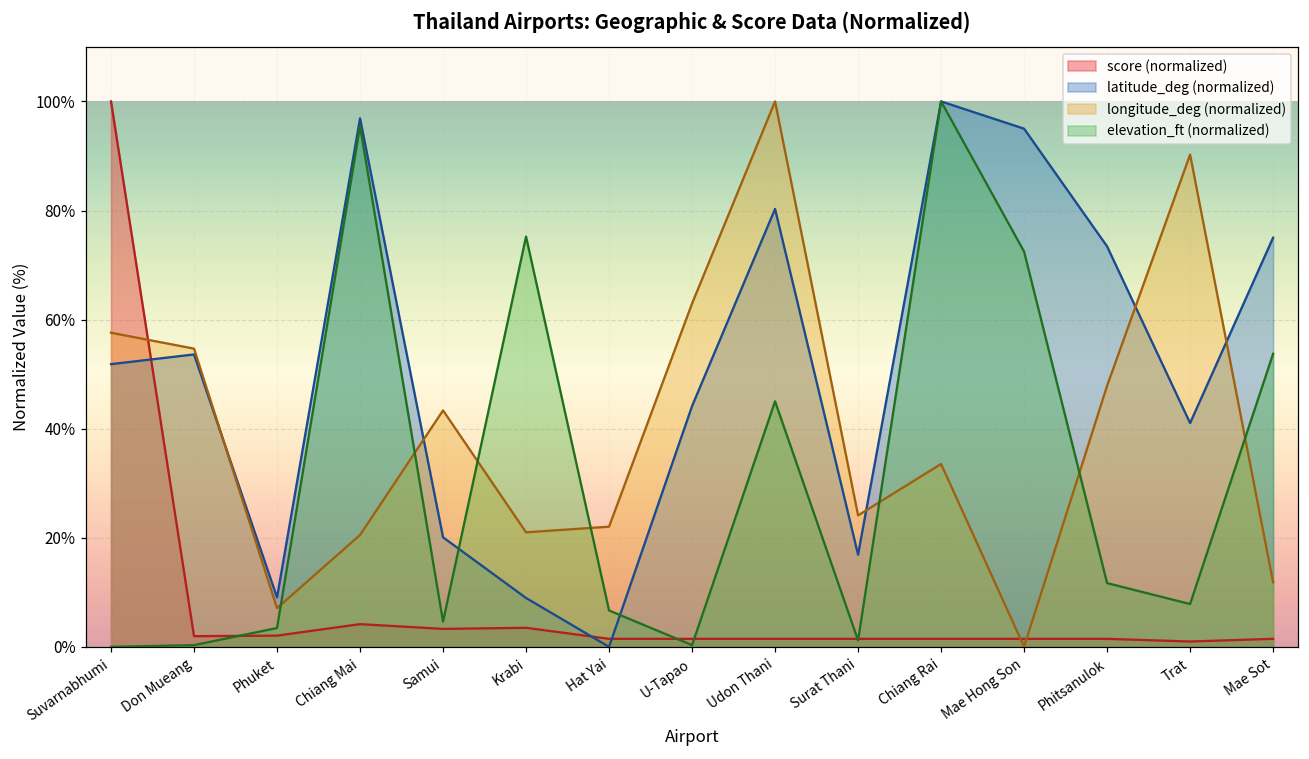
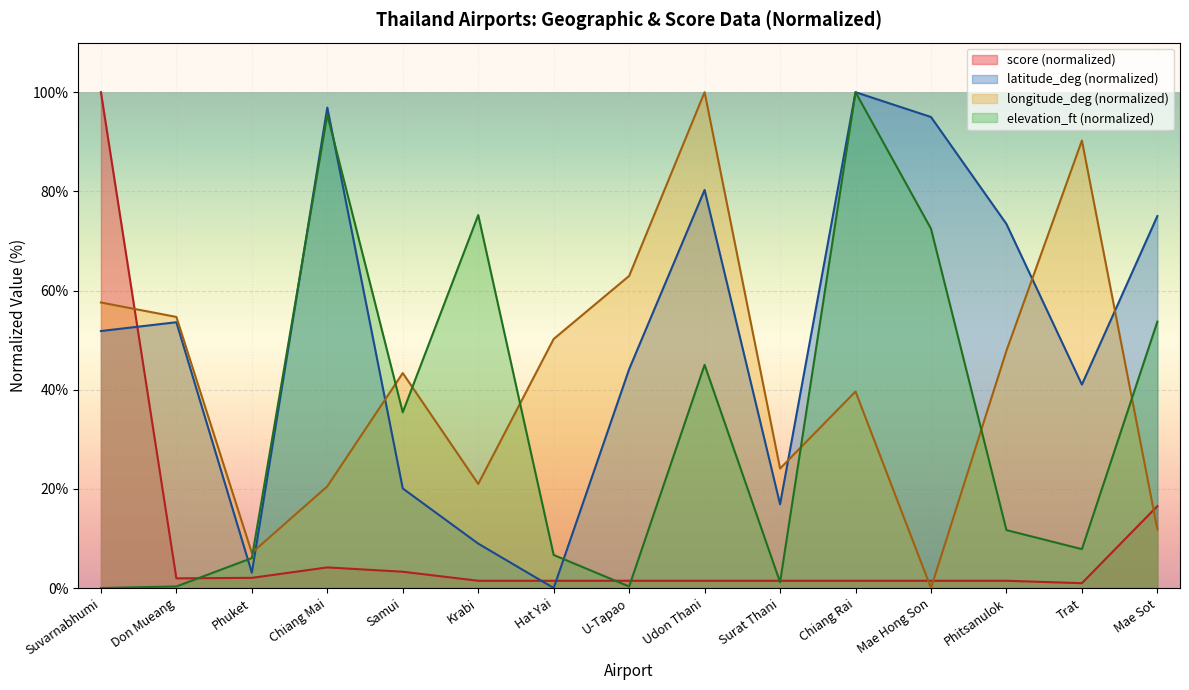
latitude_deg (normalized), Phuket: 9% -> 3%
elevation_ft (normalized), Phuket: 3% -> 6%
elevation_ft (normalized), Samui: 5% -> 35%
score (normalized), Krabi: 3% -> 1%
longitude_deg (normalized), Hat Yai: 22% -> 50%
longitude_deg (normalized), Chiang Rai: 34% -> 40%
score (normalized), Mae Sot: 1% -> 17%
